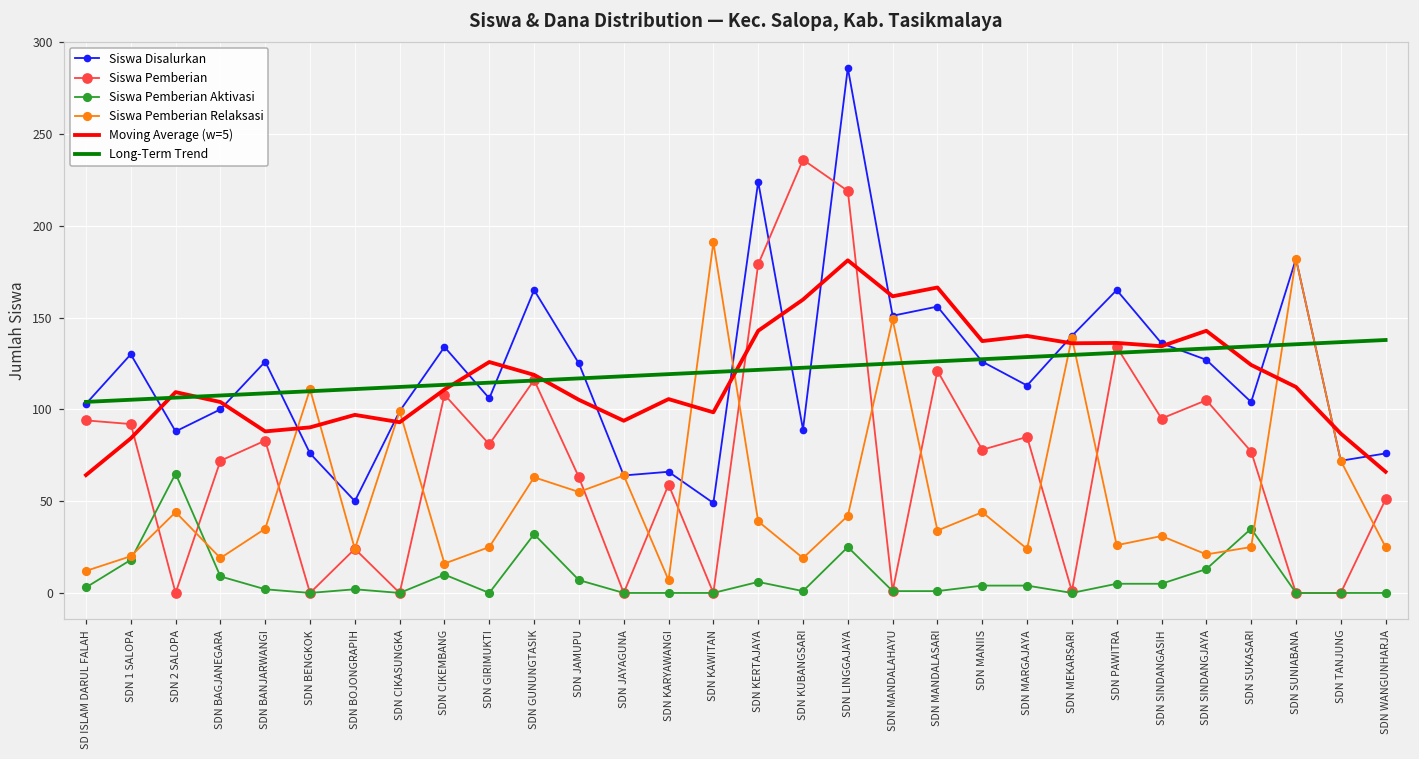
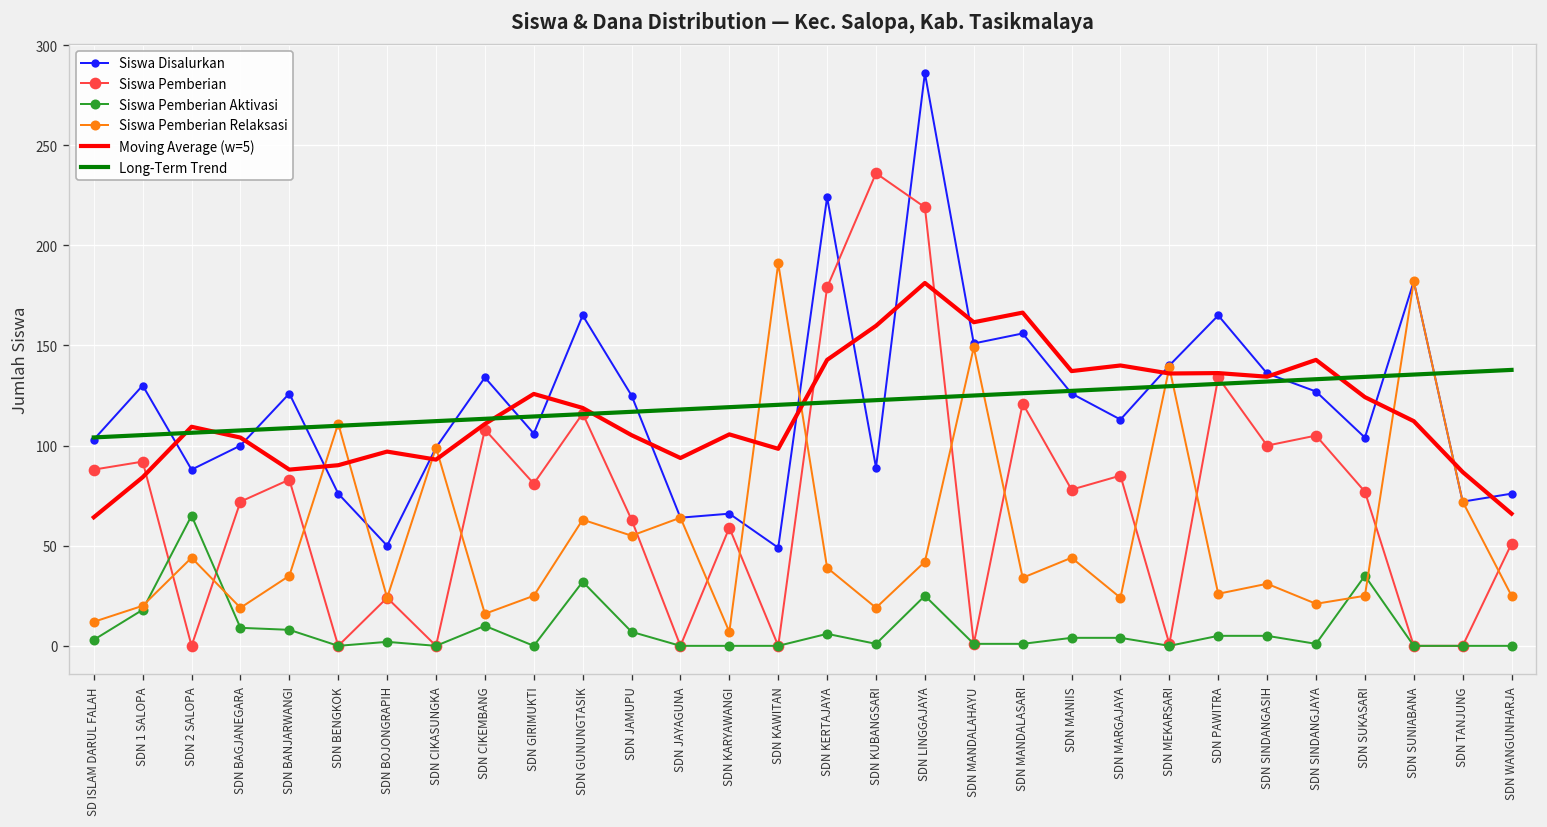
Siswa Pemberian, SD ISLAM DARUL FALAH: 94 -> 88
Siswa Pemberian Aktivasi, SDN BANJARWANGI: 2 -> 8
Siswa Pemberian, SDN SINDANGASIH: 95 -> 100
Siswa Pemberian Aktivasi, SDN SINDANGJAYA: 13 -> 1
